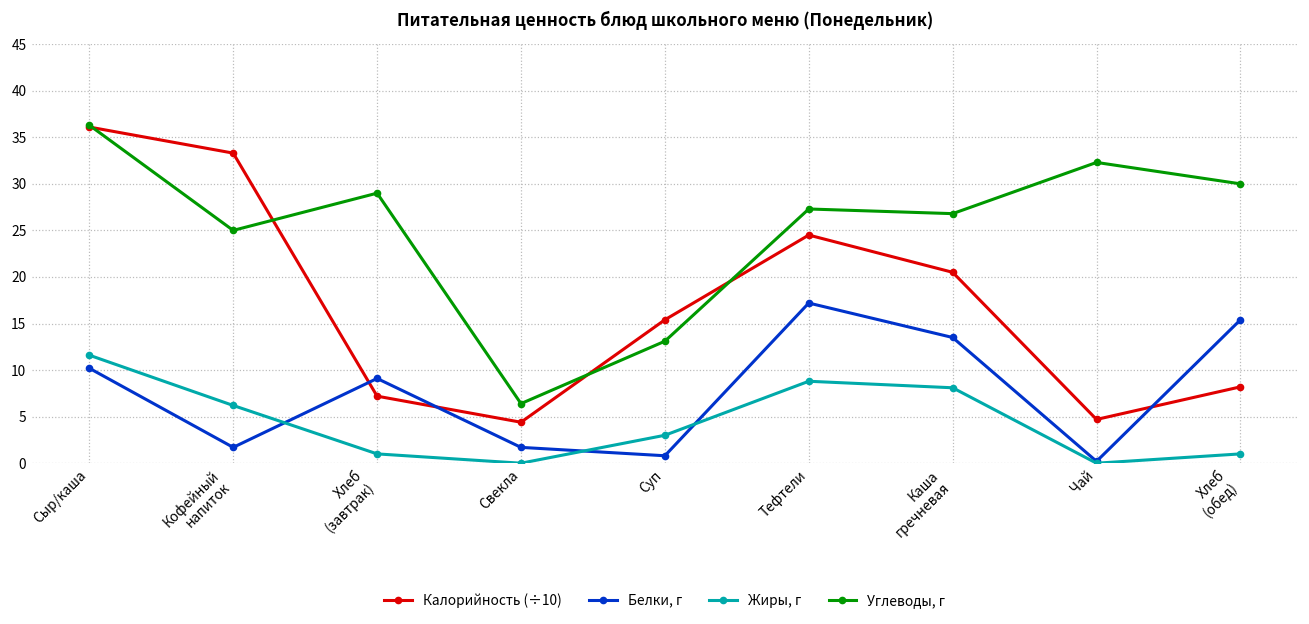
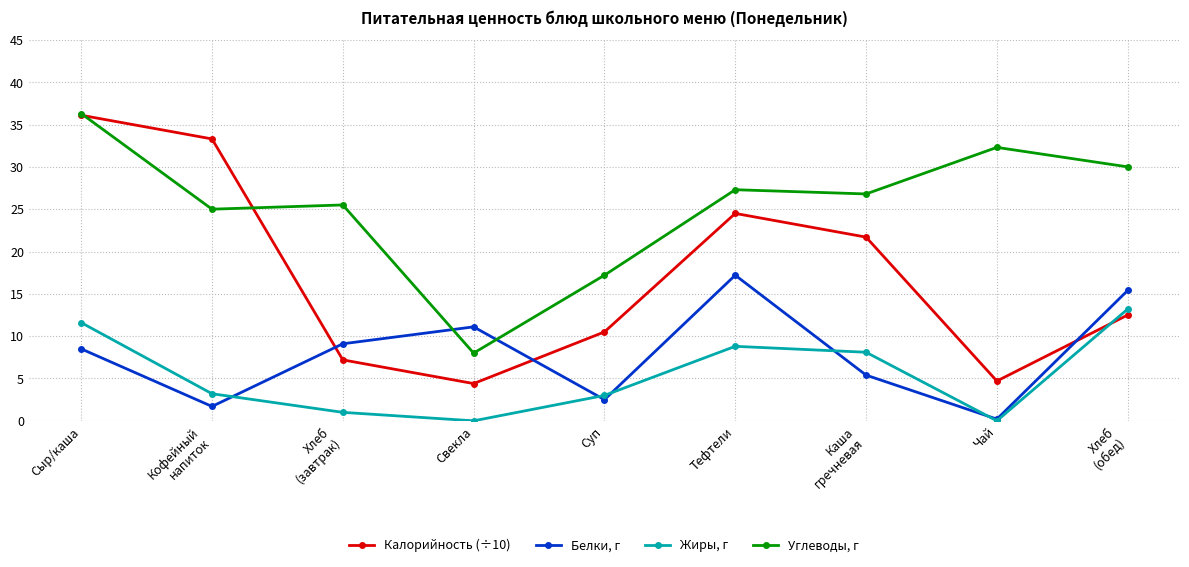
Белки, г, Сыр/каша: 10 -> 9
Жиры, г, Кофейный напиток: 6 -> 3
Углеводы, г, Хлеб (завтрак): 29 -> 26
Белки, г, Свекла: 2 -> 11
Углеводы, г, Свекла: 6 -> 8
Калорийность (÷10), Суп: 15 -> 11
Белки, г, Суп: 1 -> 3
Углеводы, г, Суп: 13 -> 17
Калорийность (÷10), Каша гречневая: 21 -> 22
Белки, г, Каша гречневая: 14 -> 5
Калорийность (÷10), Хлеб (обед): 8 -> 13
Жиры, г, Хлеб (обед): 1 -> 13
